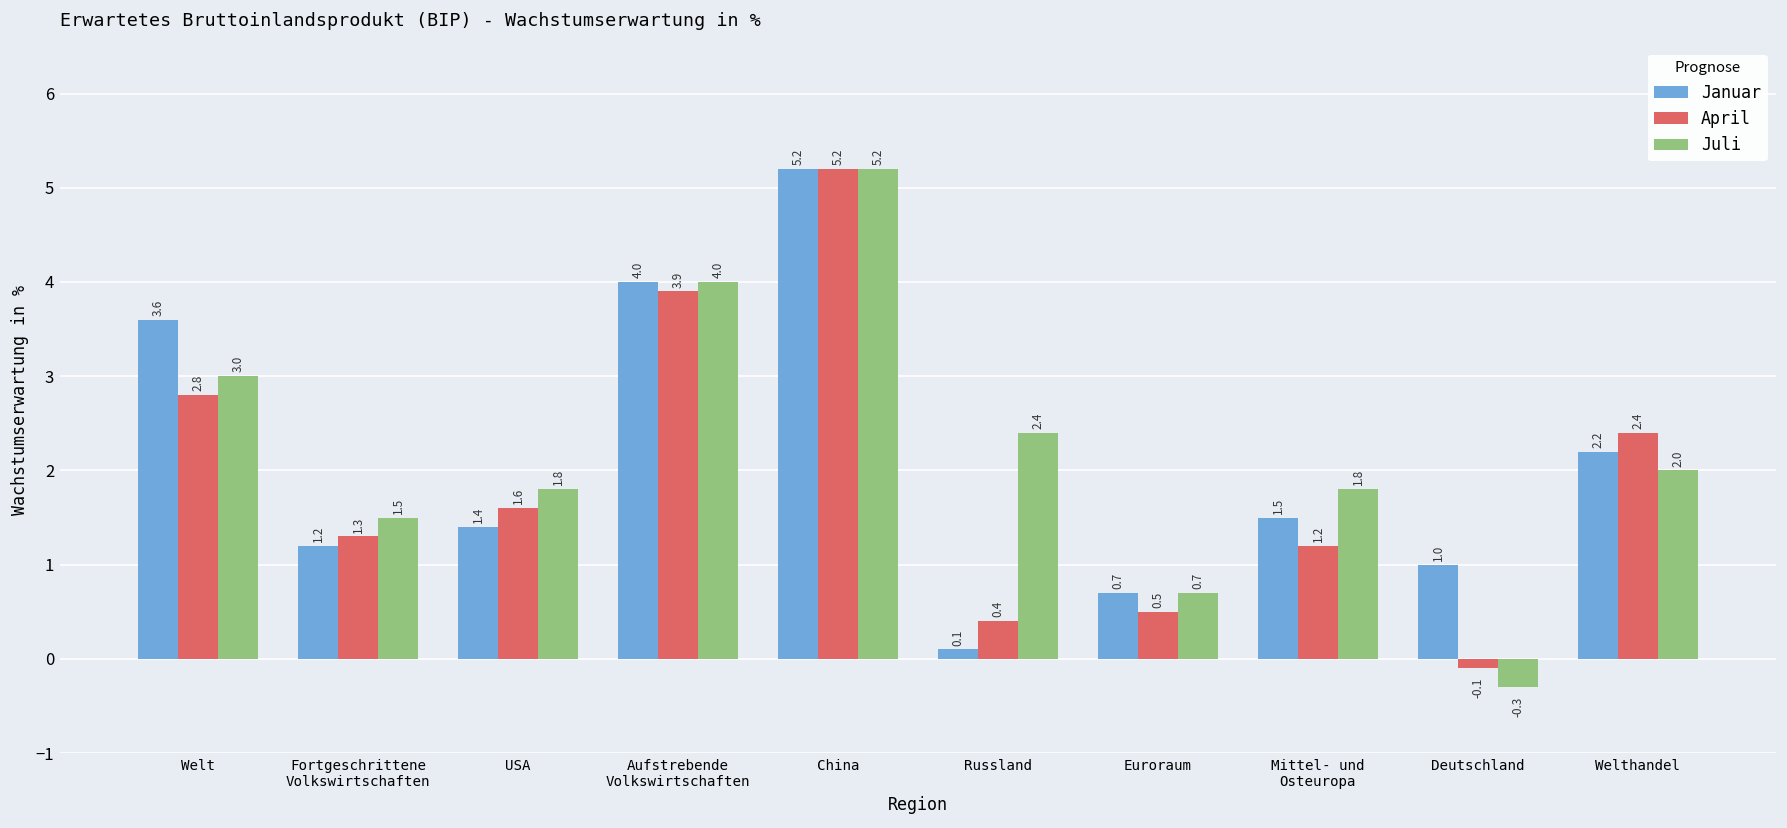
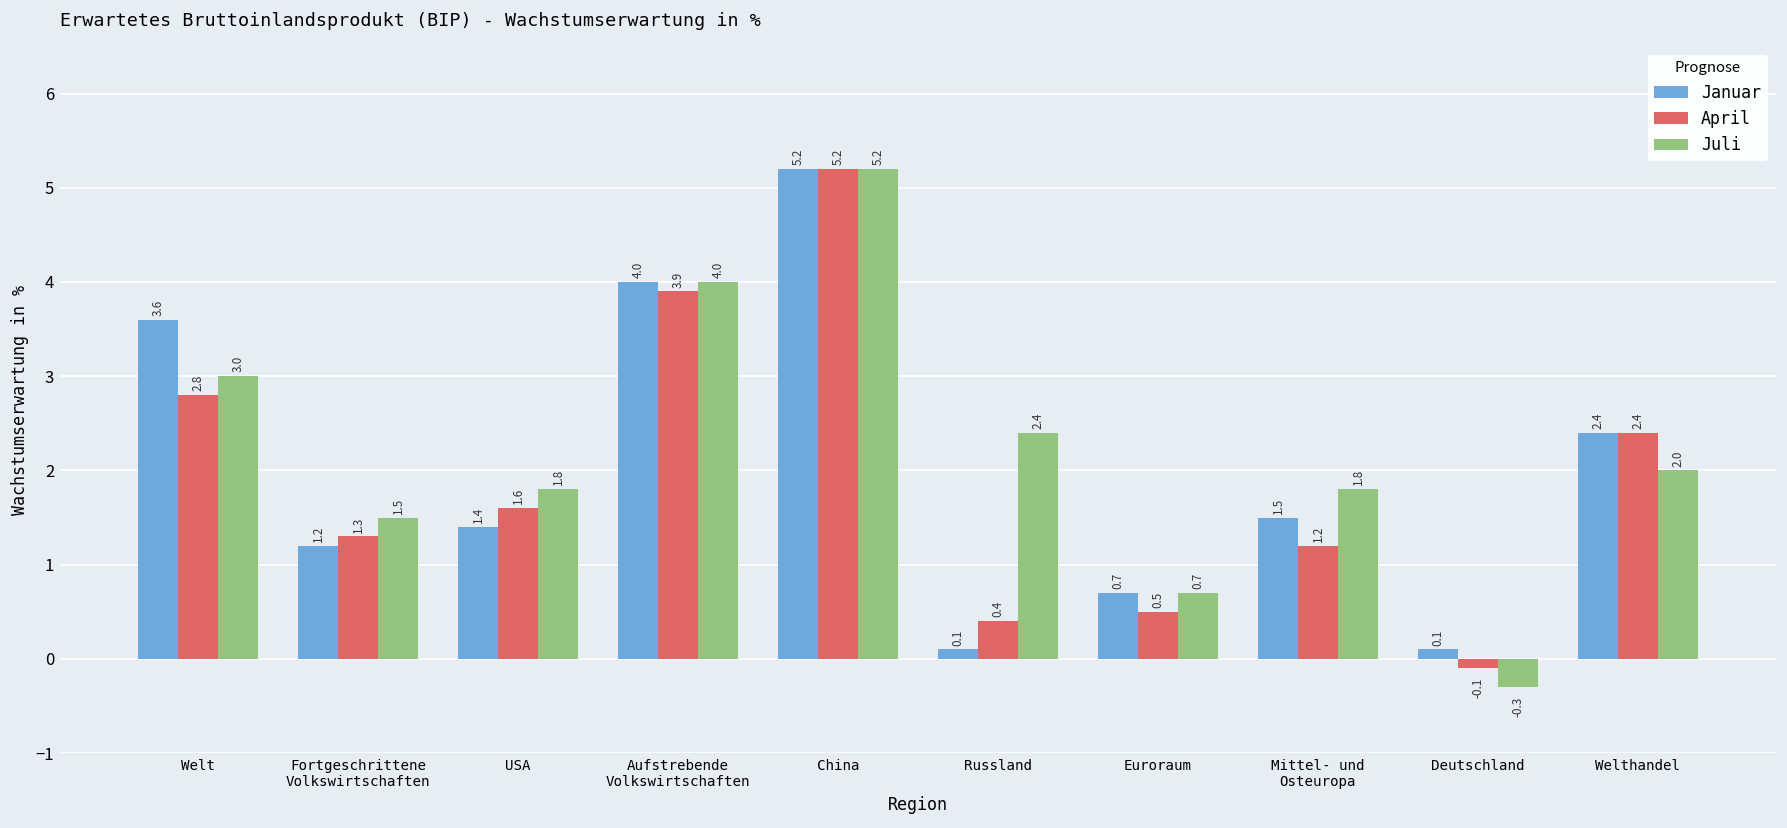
Januar, Deutschland: 1.0 -> 0.1
Januar, Welthandel: 2.2 -> 2.4
